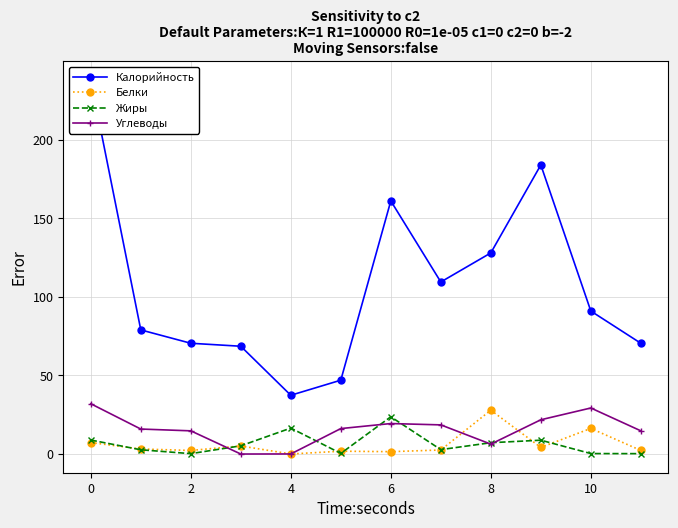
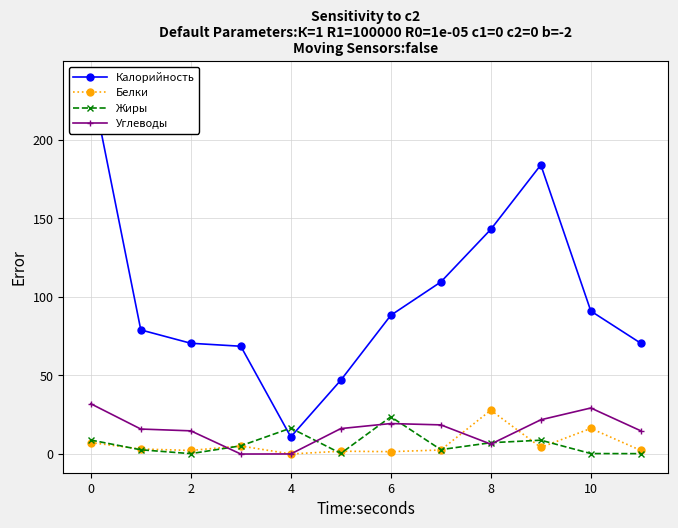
Калорийность, 4: 37 -> 11
Калорийность, 6: 161 -> 88
Калорийность, 8: 128 -> 143
